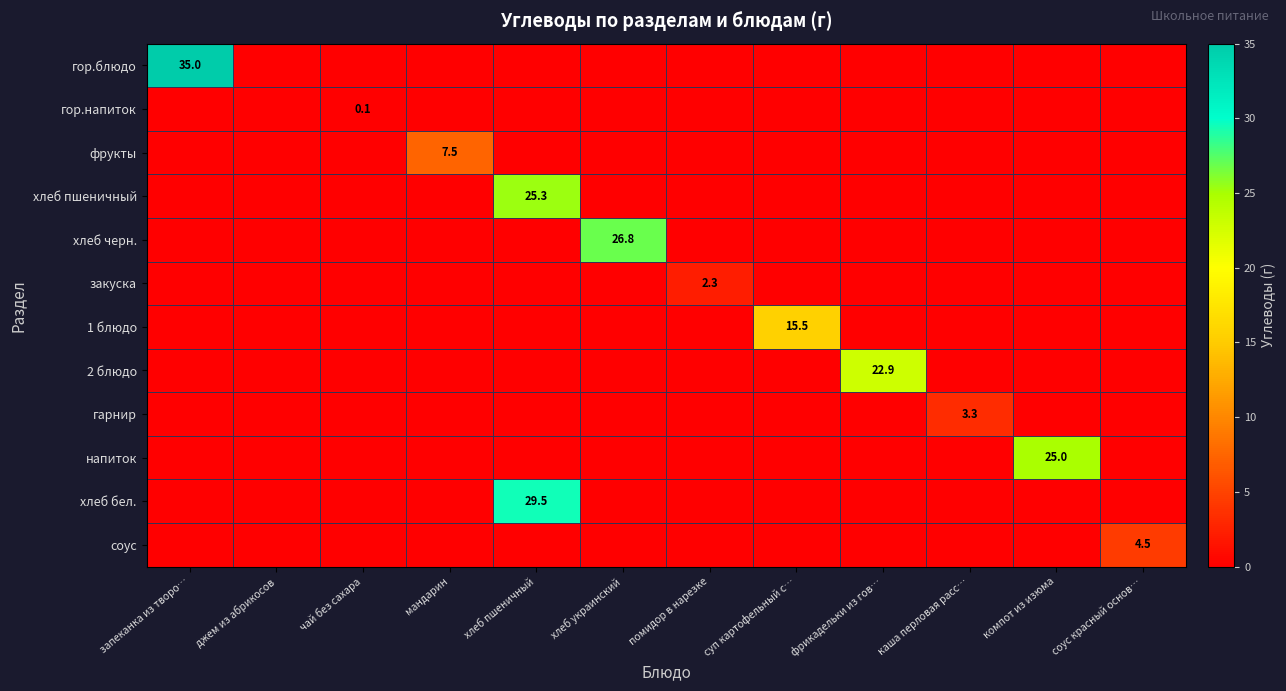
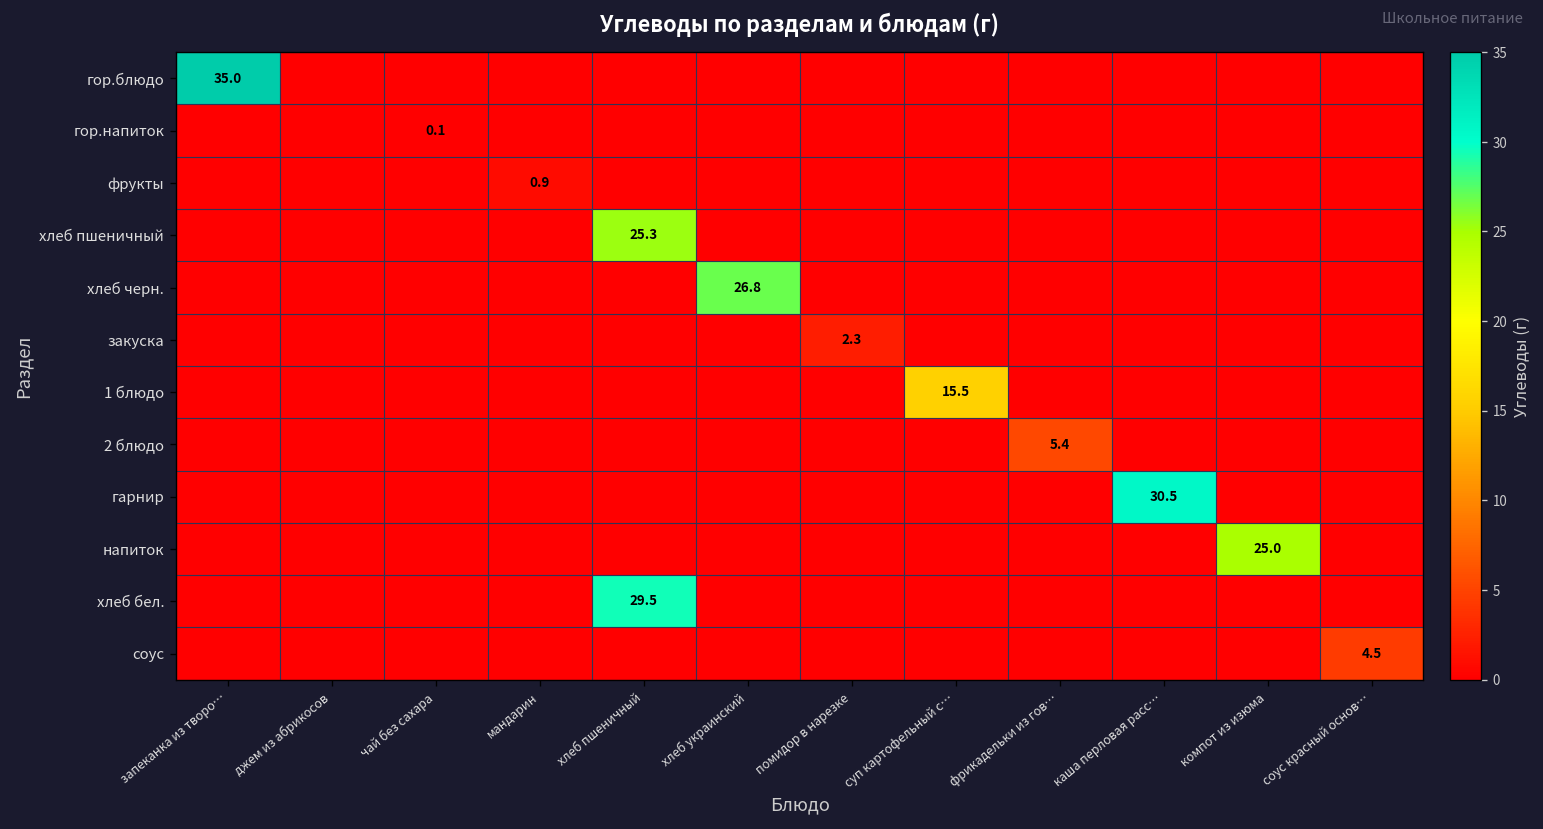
фрукты, мандарин: 7.5 -> 0.9
2 блюдо, фрикадельки из гов…: 22.9 -> 5.4
гарнир, каша перловая расс…: 3.3 -> 30.5
